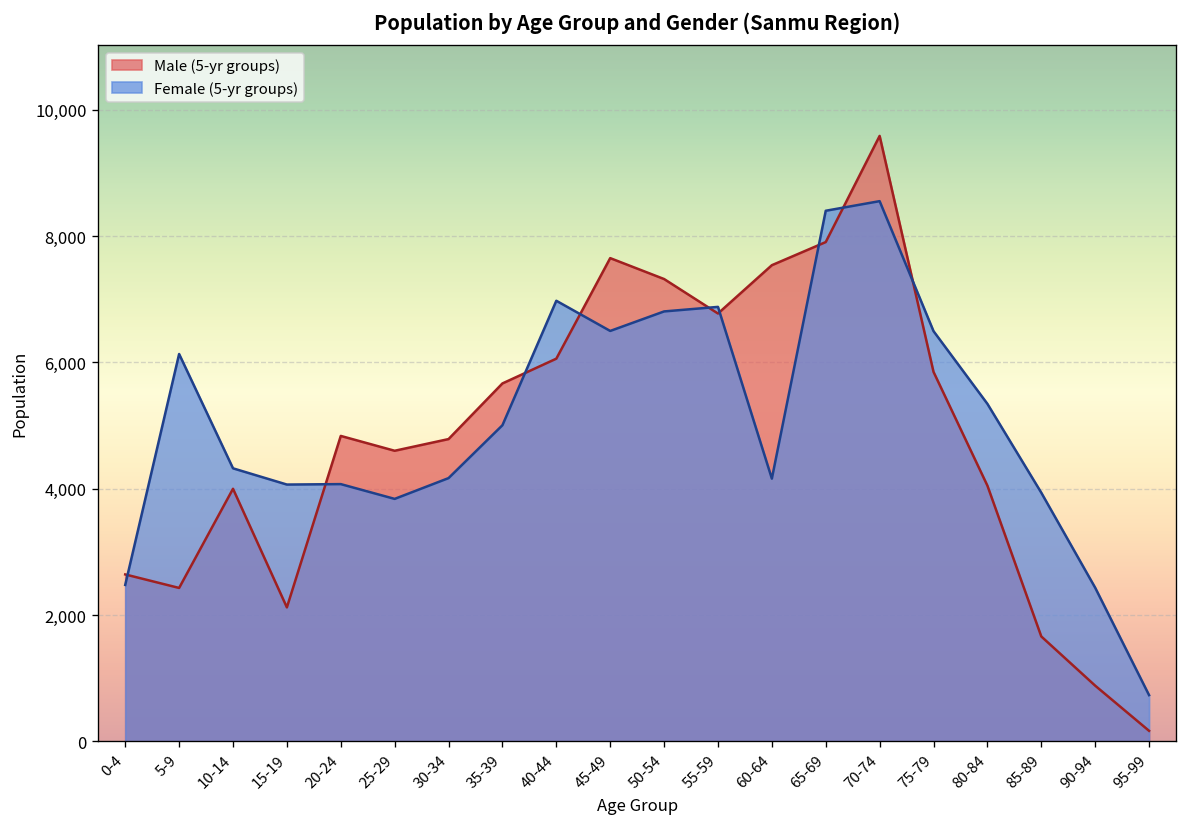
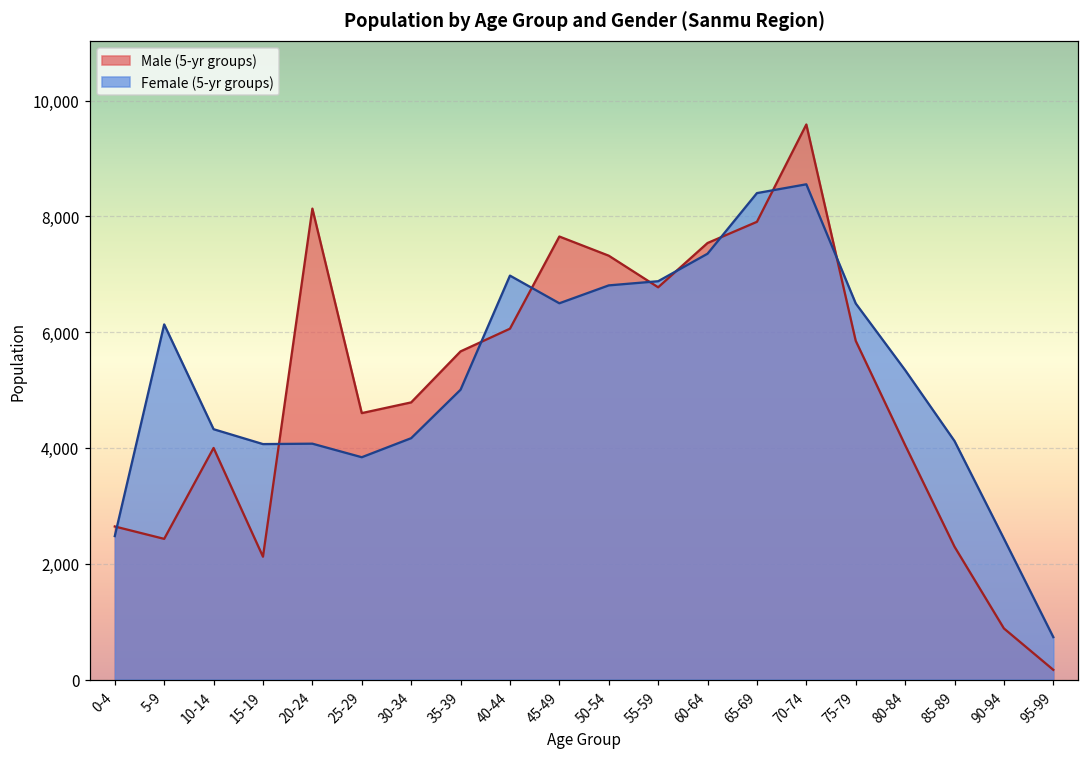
Male (5-yr groups), 20-24: 4,800 -> 8,100
Female (5-yr groups), 60-64: 4,200 -> 7,400
Male (5-yr groups), 85-89: 1,700 -> 2,300
Female (5-yr groups), 85-89: 3,900 -> 4,100
